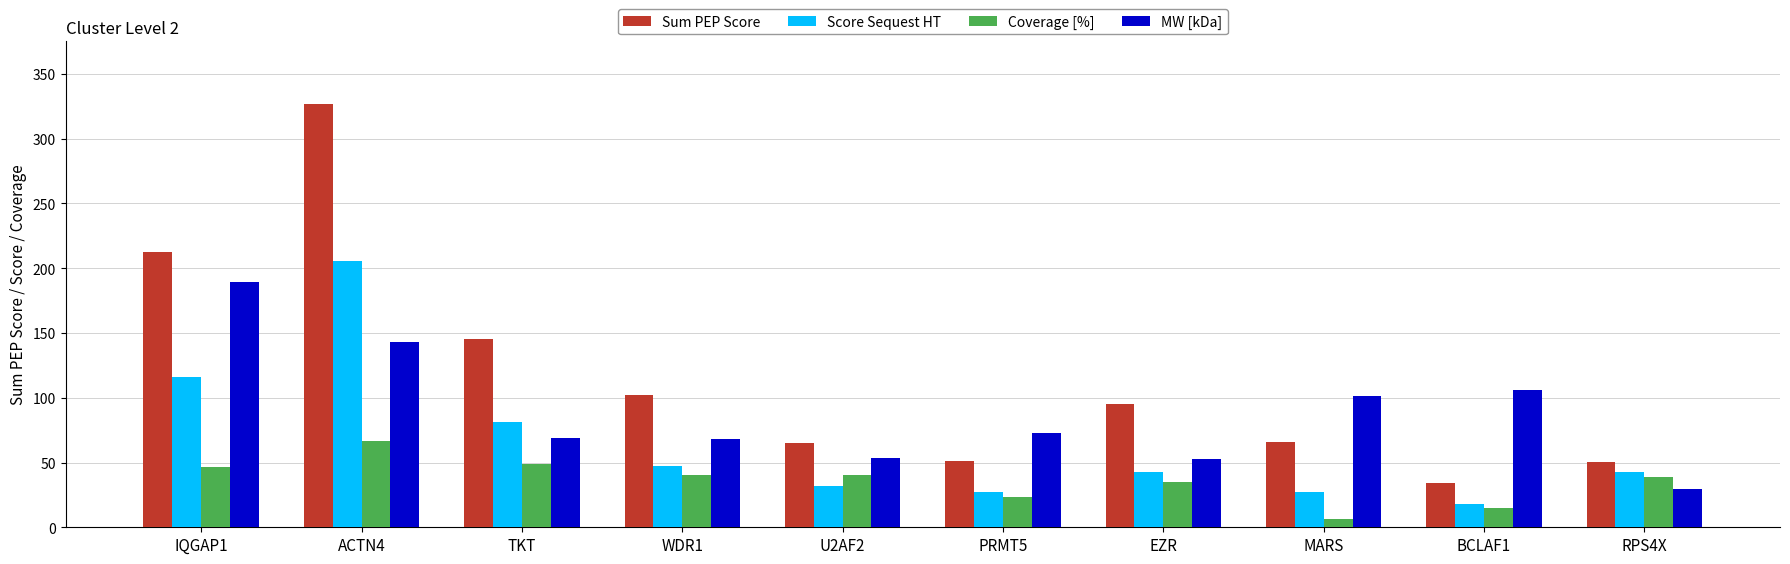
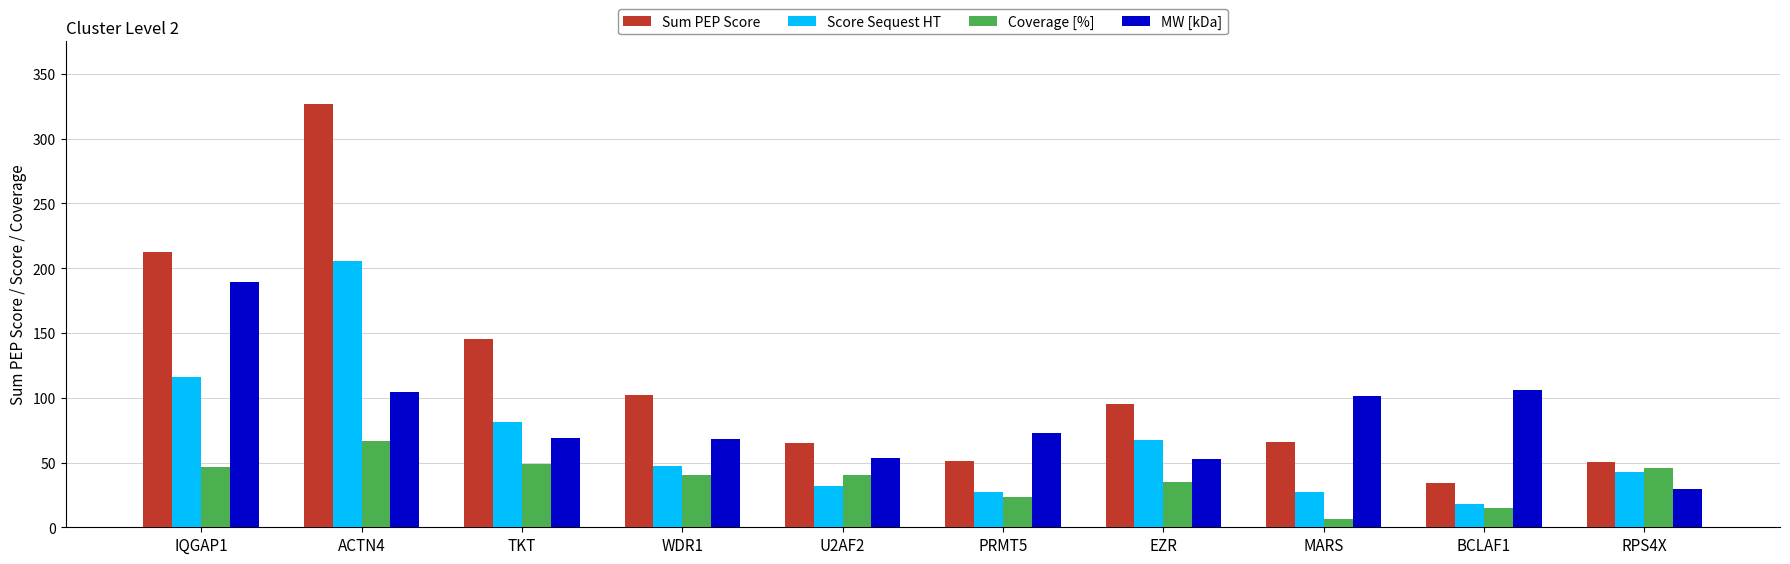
MW [kDa], ACTN4: 143 -> 105
Score Sequest HT, EZR: 43 -> 67
Coverage [%], RPS4X: 39 -> 46
